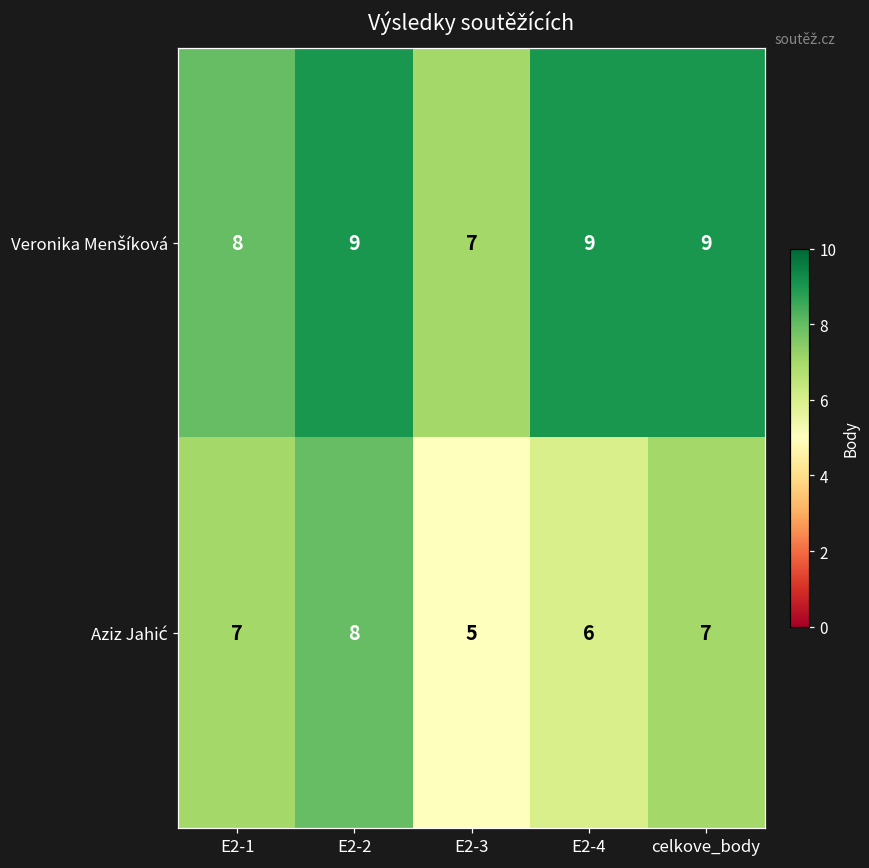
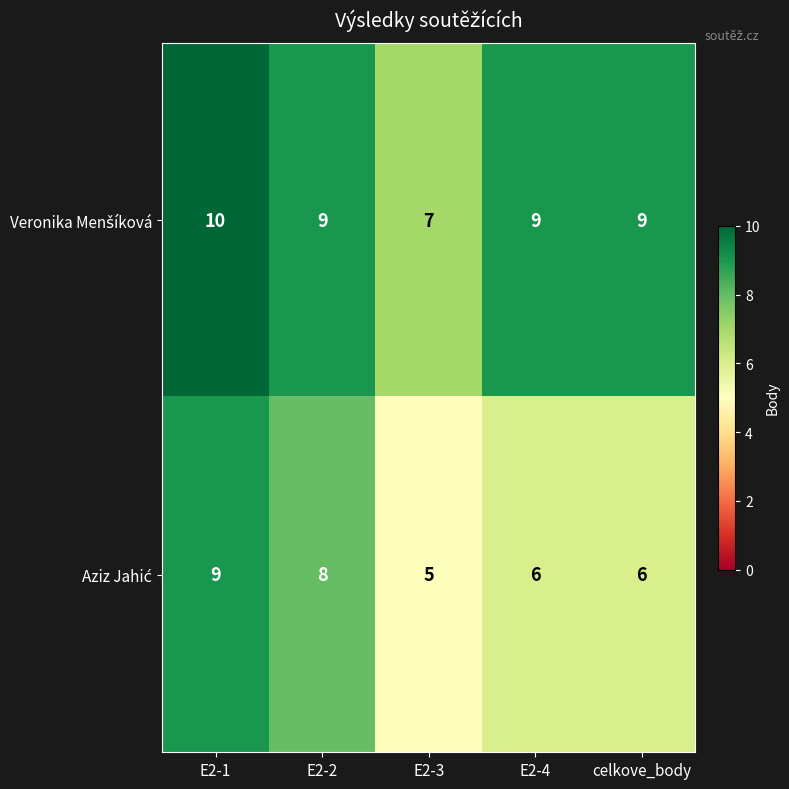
Veronika Menšíková, E2-1: 8 -> 10
Aziz Jahić, E2-1: 7 -> 9
Aziz Jahić, celkove_body: 7 -> 6
